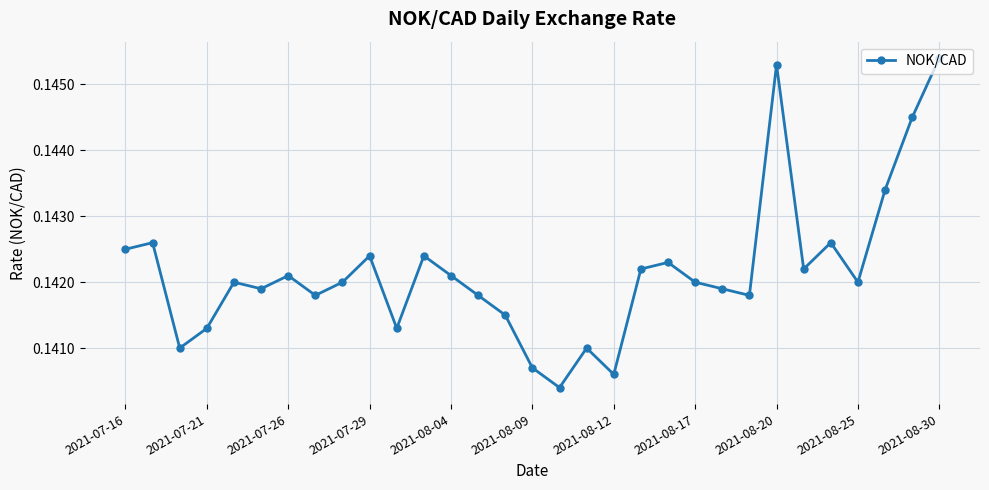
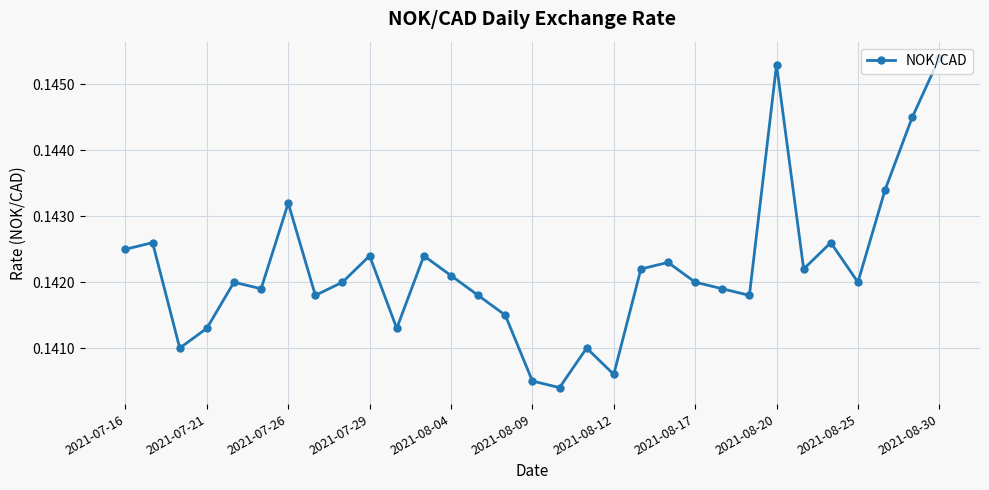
2021-07-26: 0.1421 -> 0.1432
2021-08-09: 0.1407 -> 0.1405
